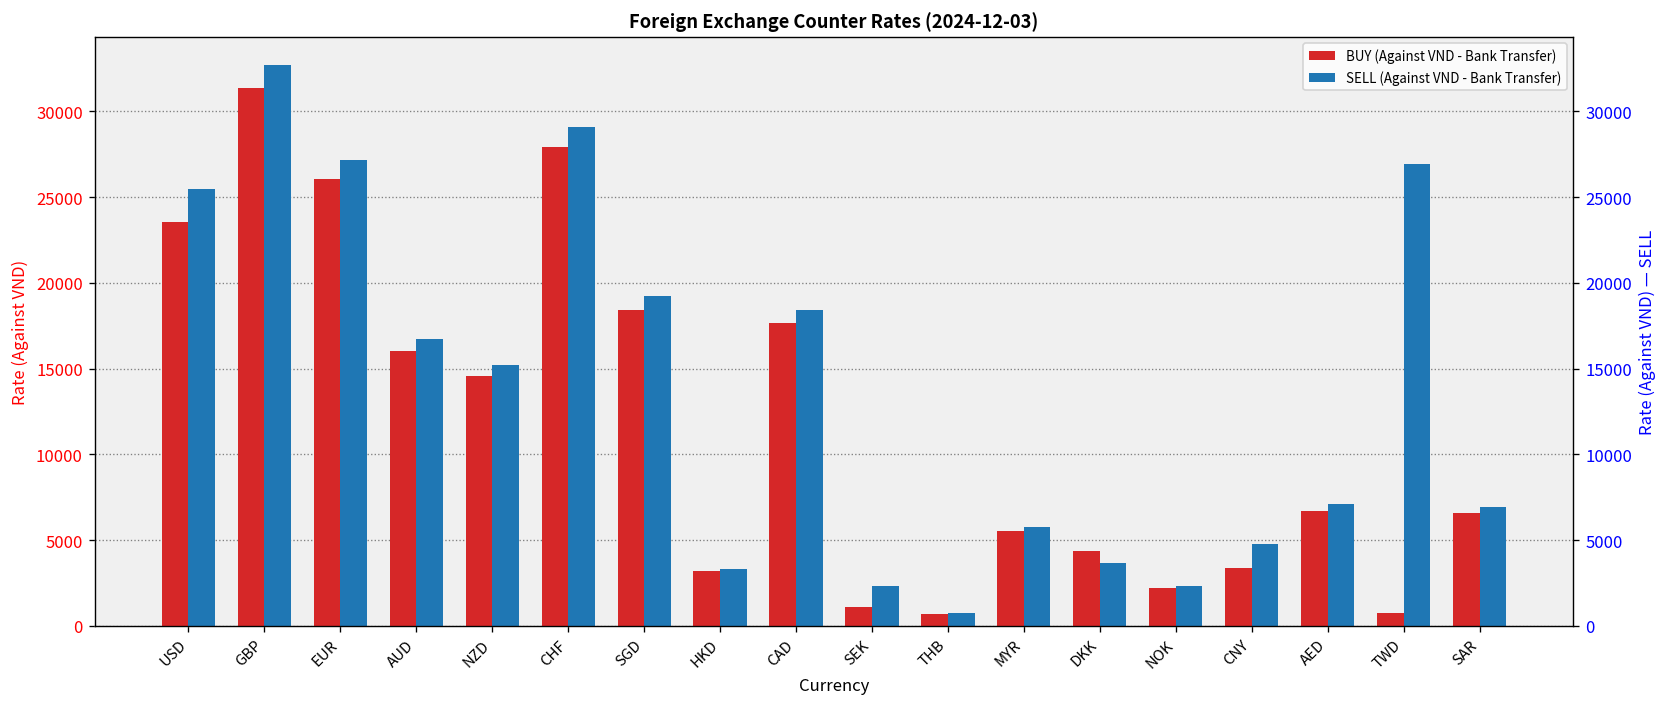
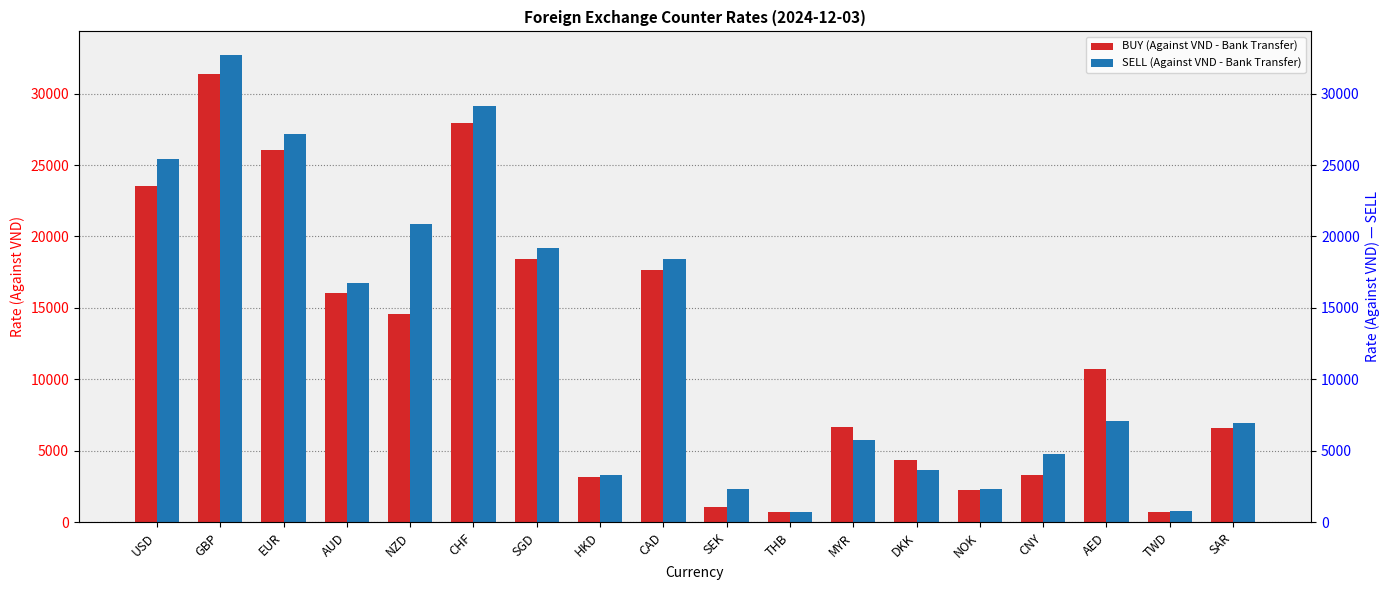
SELL (Against VND - Bank Transfer), NZD: 15200 -> 20900
BUY (Against VND - Bank Transfer), MYR: 5500 -> 6600
BUY (Against VND - Bank Transfer), AED: 6700 -> 10800
SELL (Against VND - Bank Transfer), TWD: 26900 -> 800
